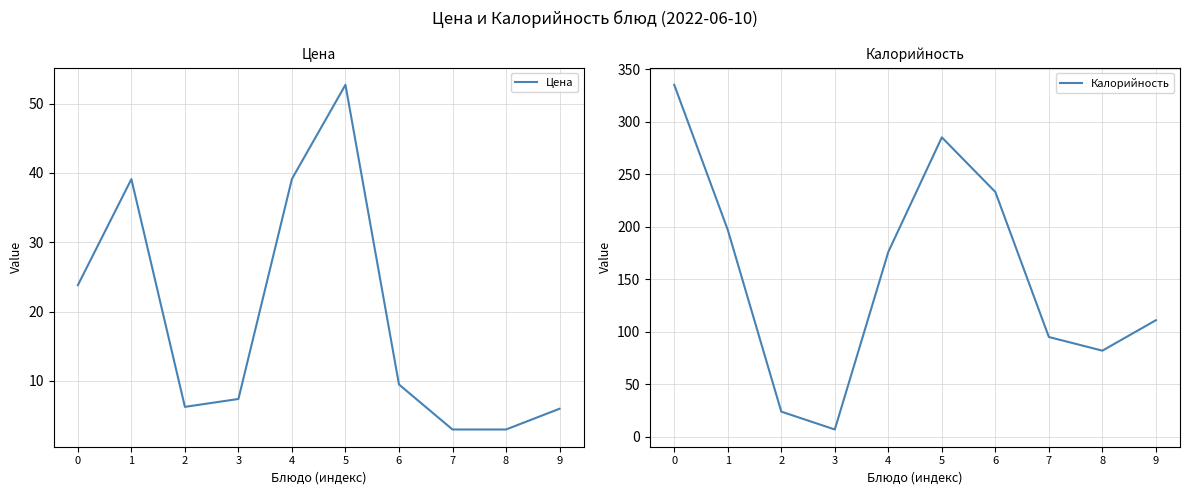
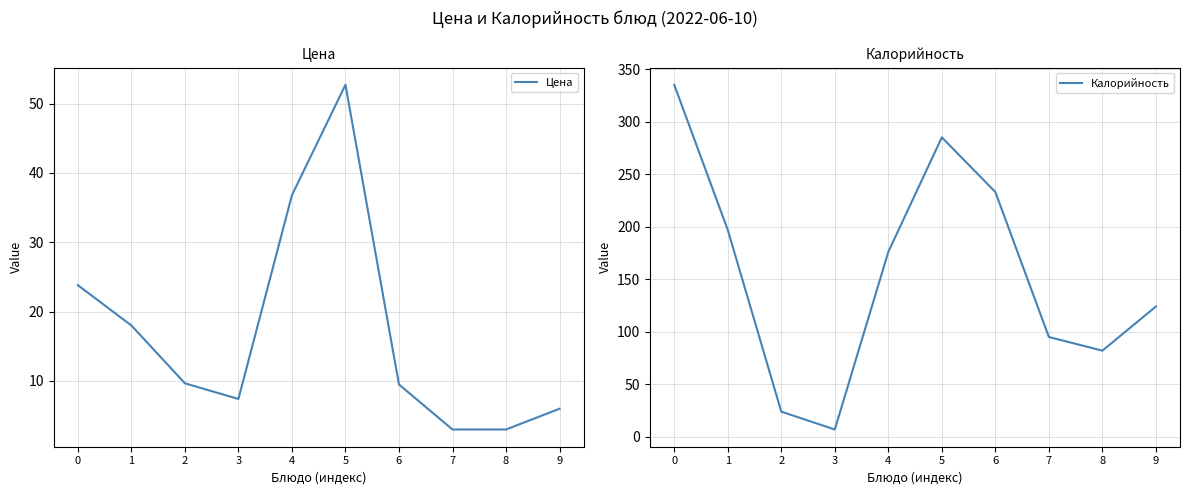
Цена, 1: 39 -> 18
Цена, 2: 6 -> 10
Цена, 4: 39 -> 37
Калорийность, 9: 111 -> 124
